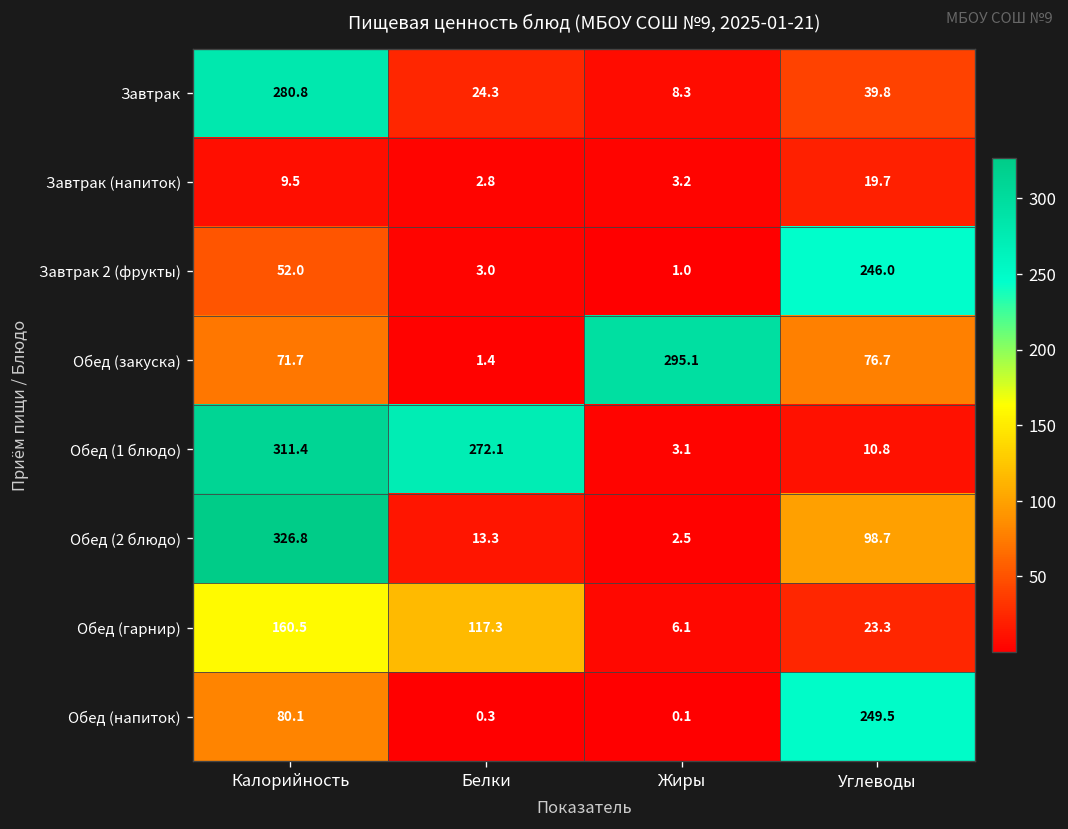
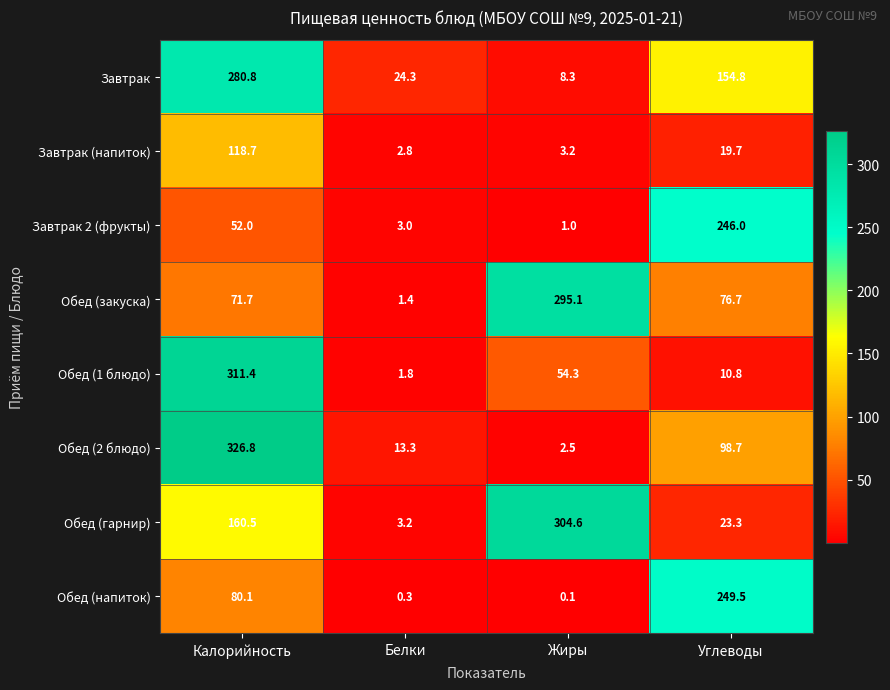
Завтрак, Углеводы: 39.8 -> 154.8
Завтрак (напиток), Калорийность: 9.5 -> 118.7
Обед (1 блюдо), Белки: 272.1 -> 1.8
Обед (1 блюдо), Жиры: 3.1 -> 54.3
Обед (гарнир), Белки: 117.3 -> 3.2
Обед (гарнир), Жиры: 6.1 -> 304.6
